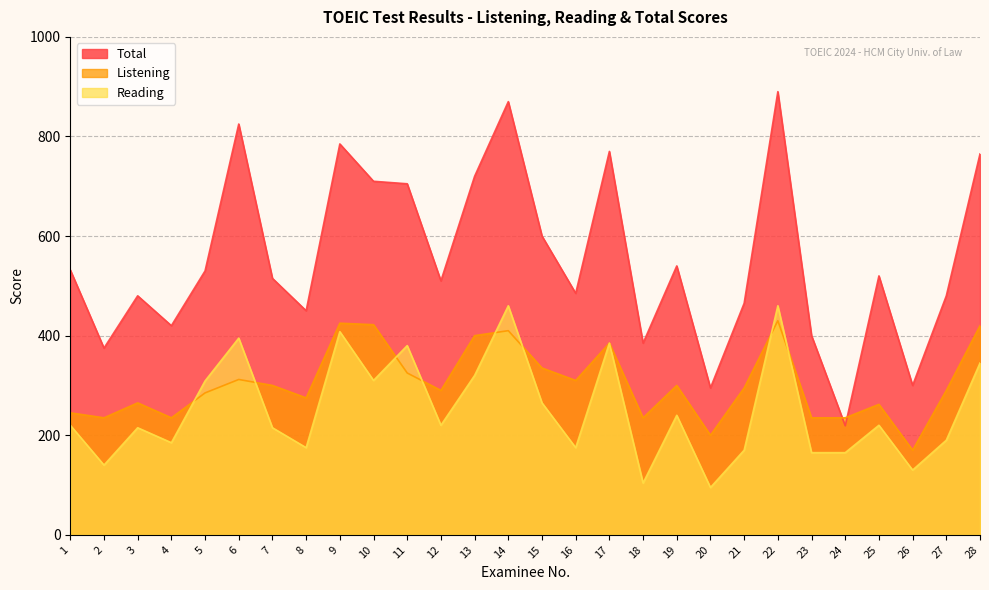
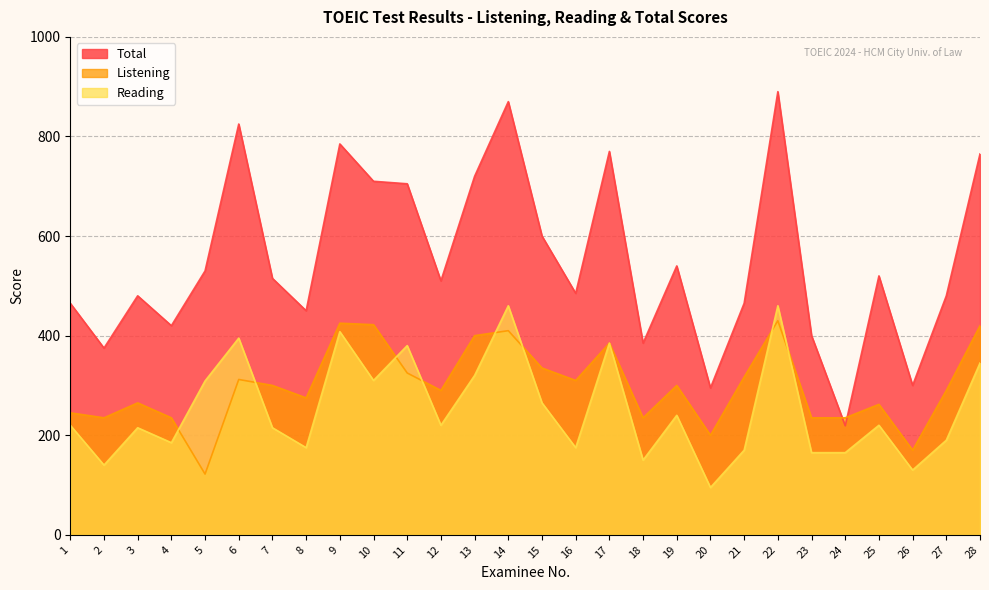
Total, 1: 530 -> 470
Listening, 5: 290 -> 120
Reading, 18: 100 -> 150
Listening, 21: 300 -> 320
